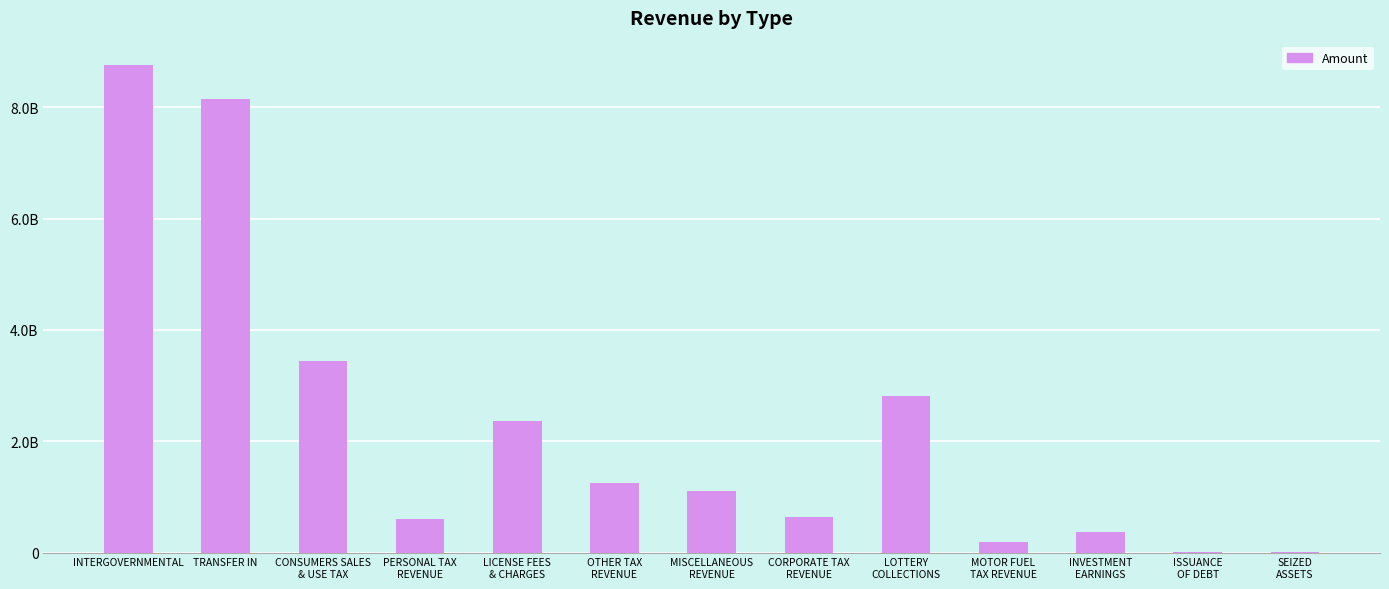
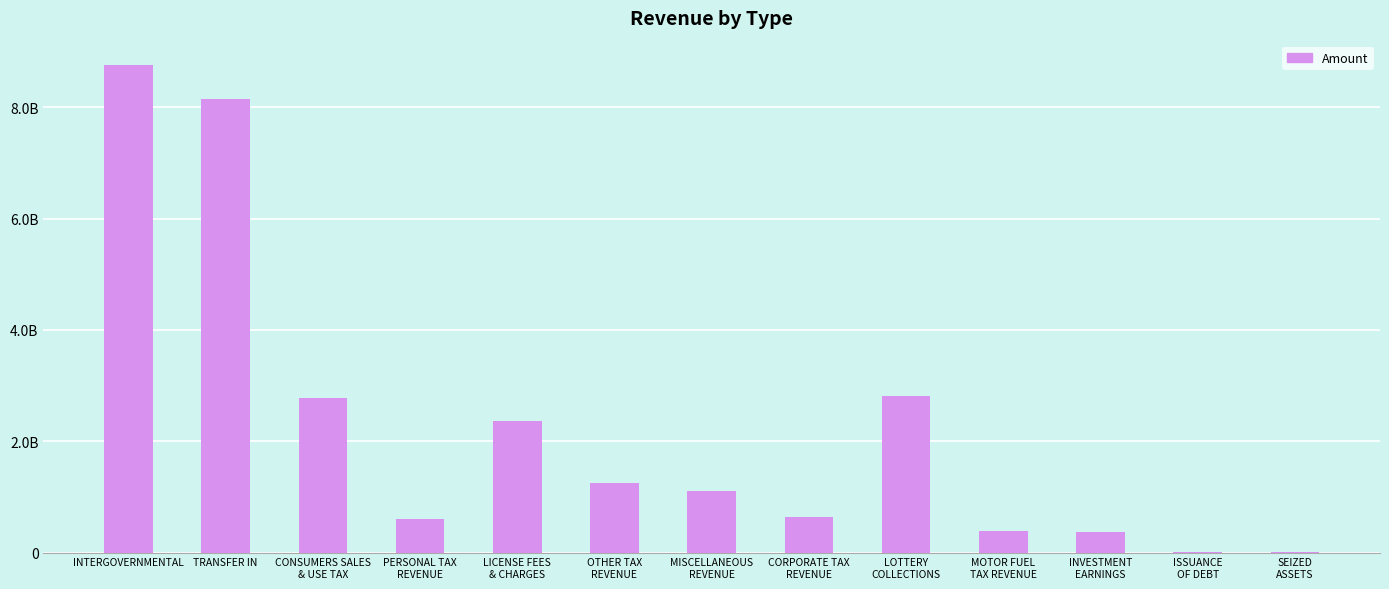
CONSUMERS SALES & USE TAX: 3400000000 -> 2800000000
MOTOR FUEL TAX REVENUE: 200000000 -> 400000000
